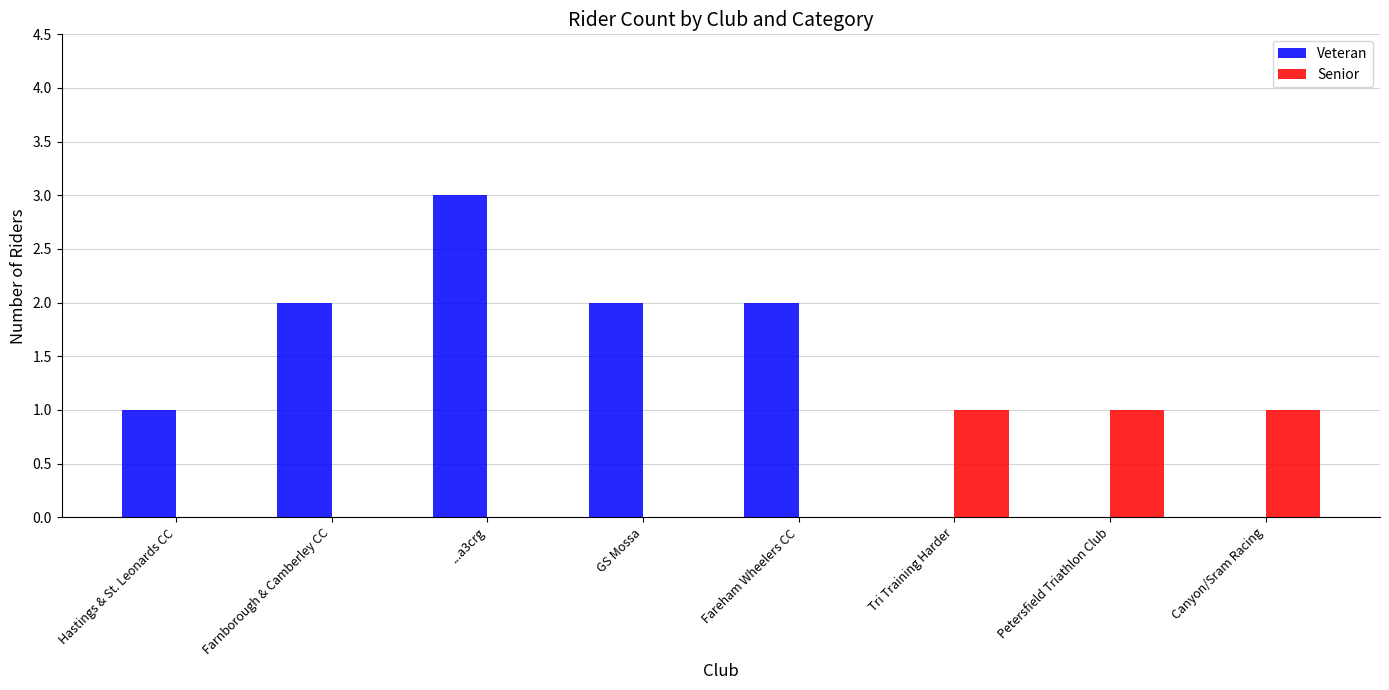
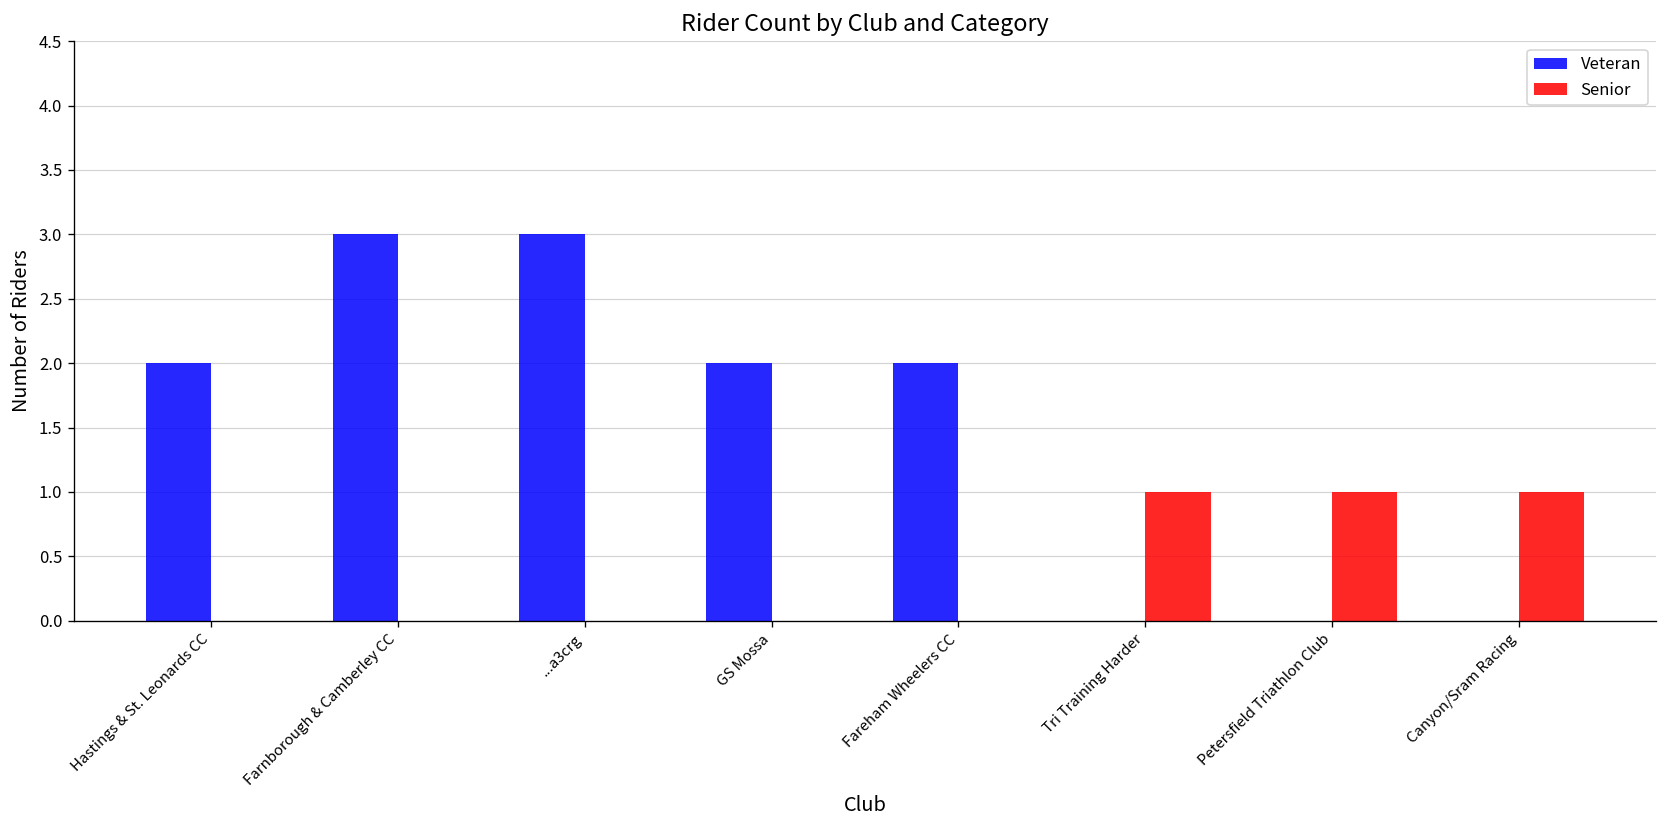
Veteran, Hastings & St. Leonards CC: 1 -> 2
Veteran, Farnborough & Camberley CC: 2 -> 3
